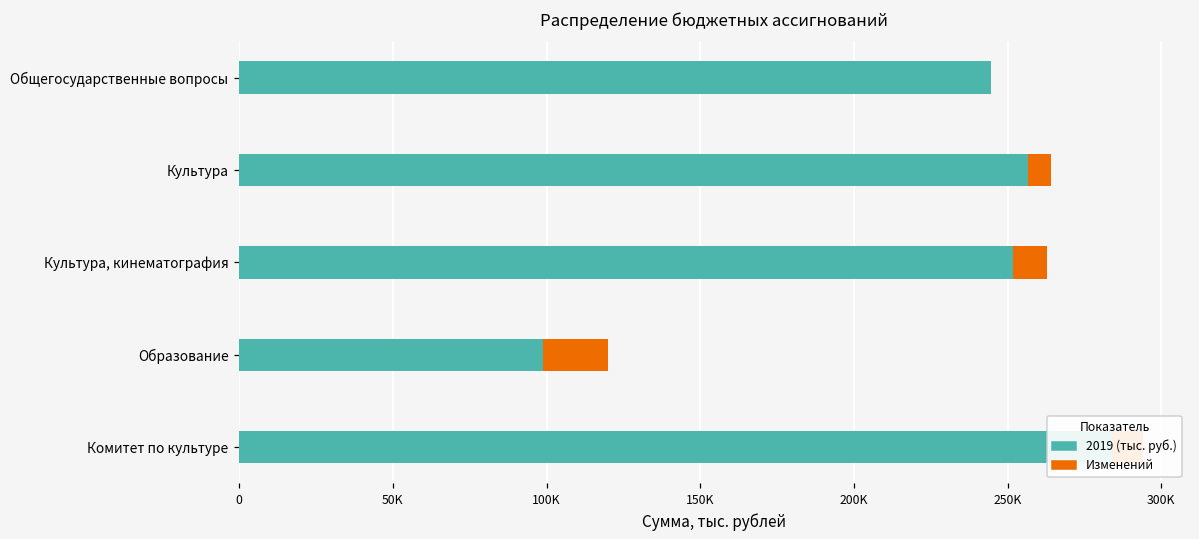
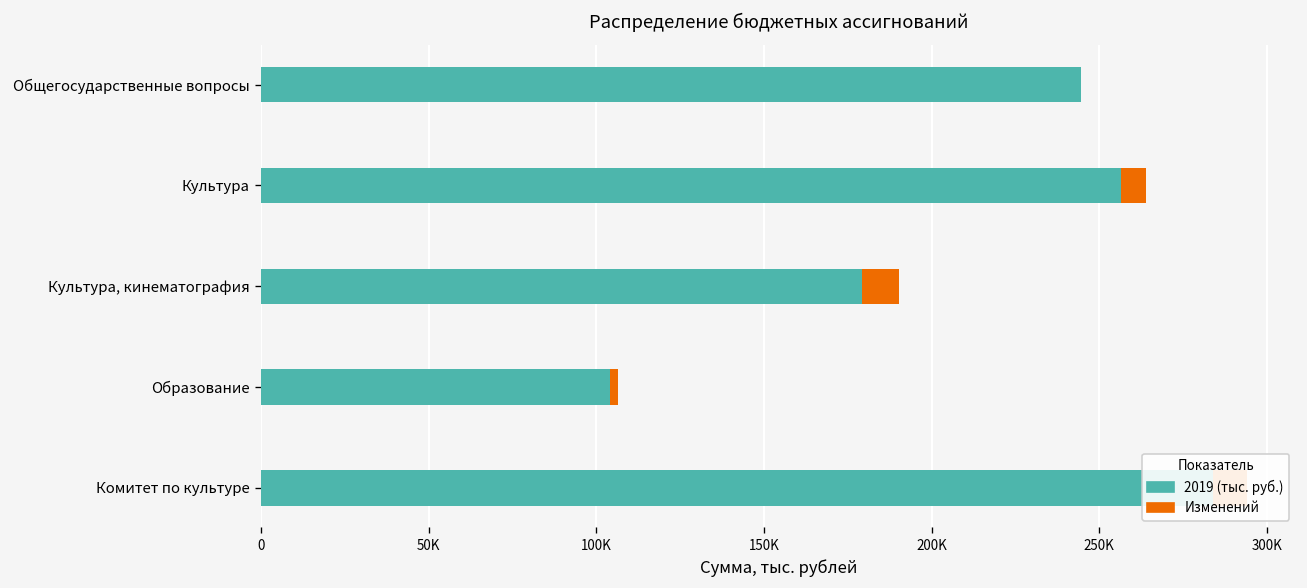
2019 (тыс. руб.), Культура, кинематография: 252000 -> 179000
2019 (тыс. руб.), Образование: 99000 -> 104000
Изменений, Образование: 21000 -> 2000
